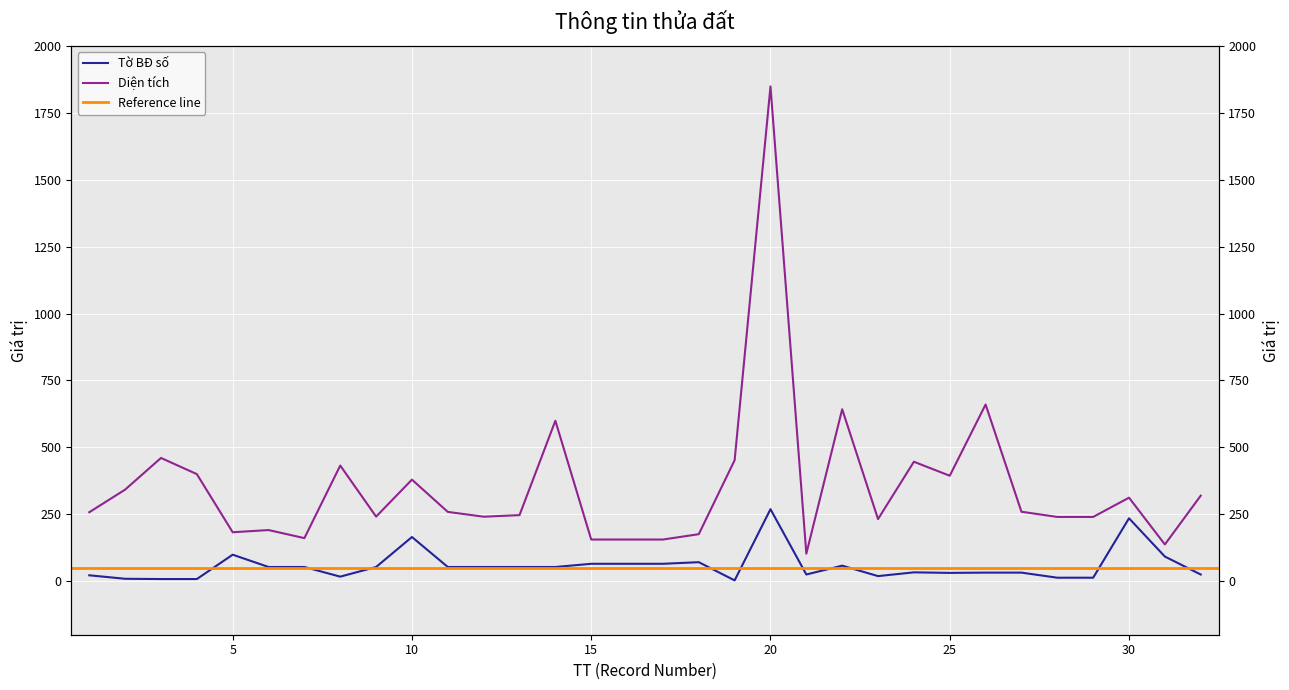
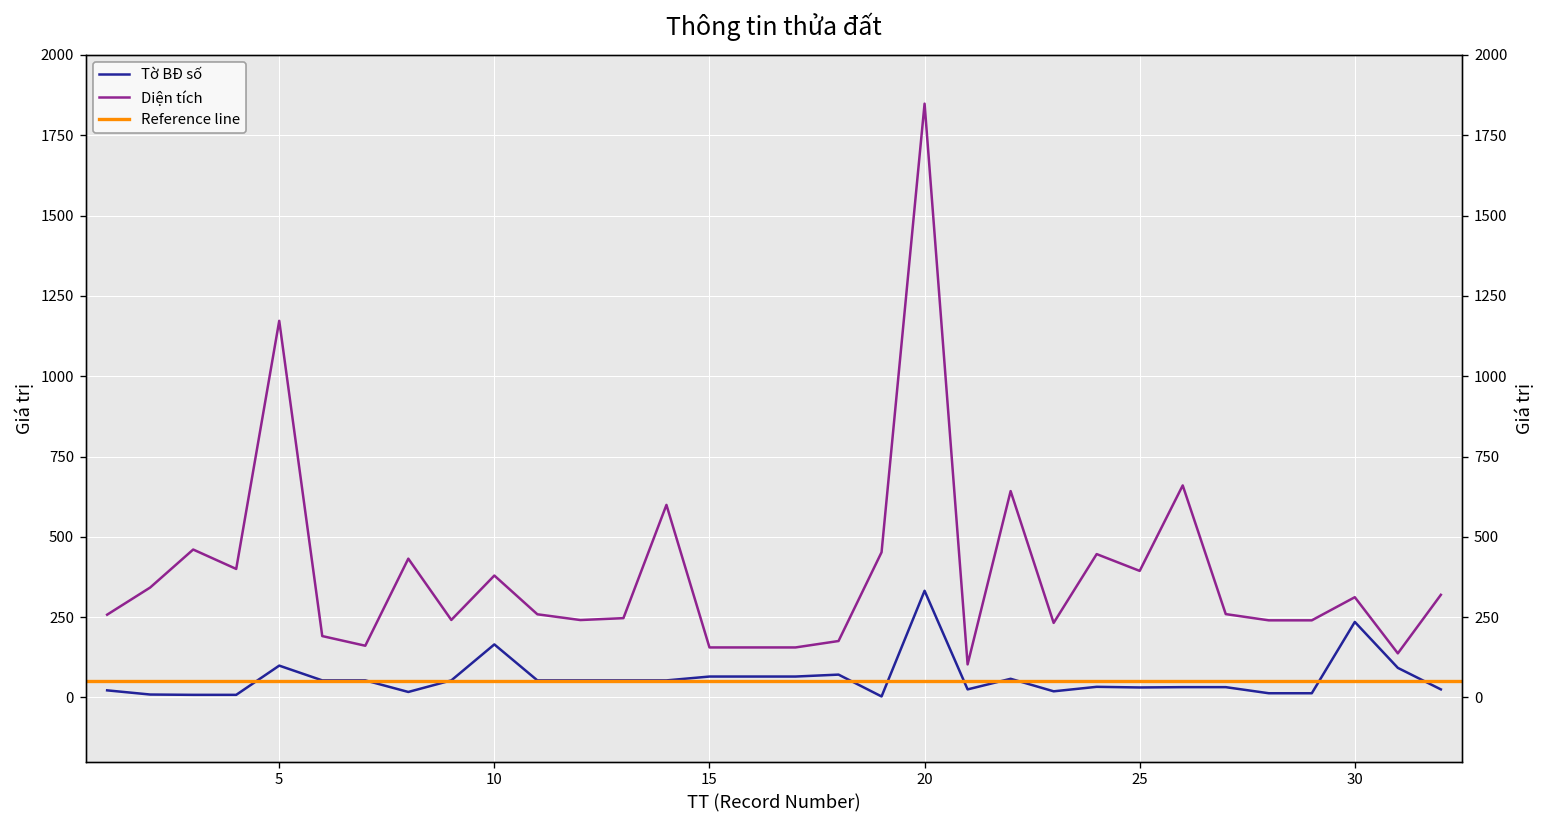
Diện tích, 5: 180 -> 1170
Tờ BĐ số, 20: 270 -> 330
